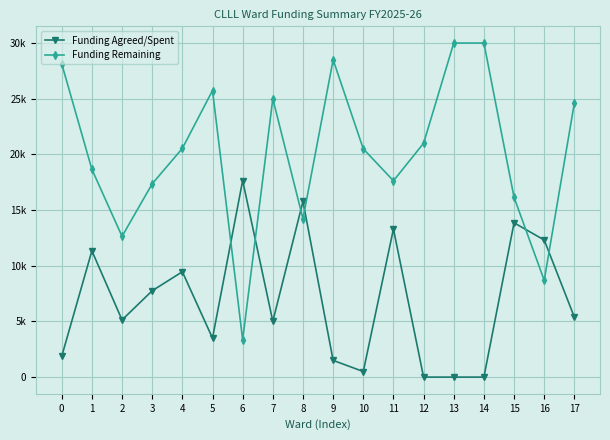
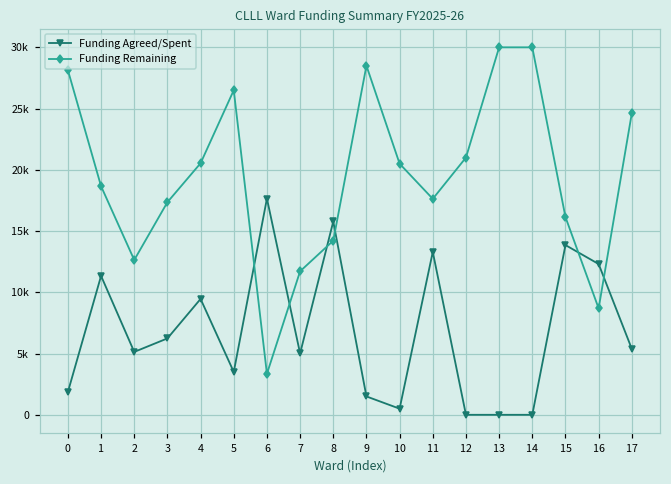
Funding Agreed/Spent, 3: 7800 -> 6200
Funding Remaining, 5: 25700 -> 26500
Funding Remaining, 7: 25000 -> 11700
